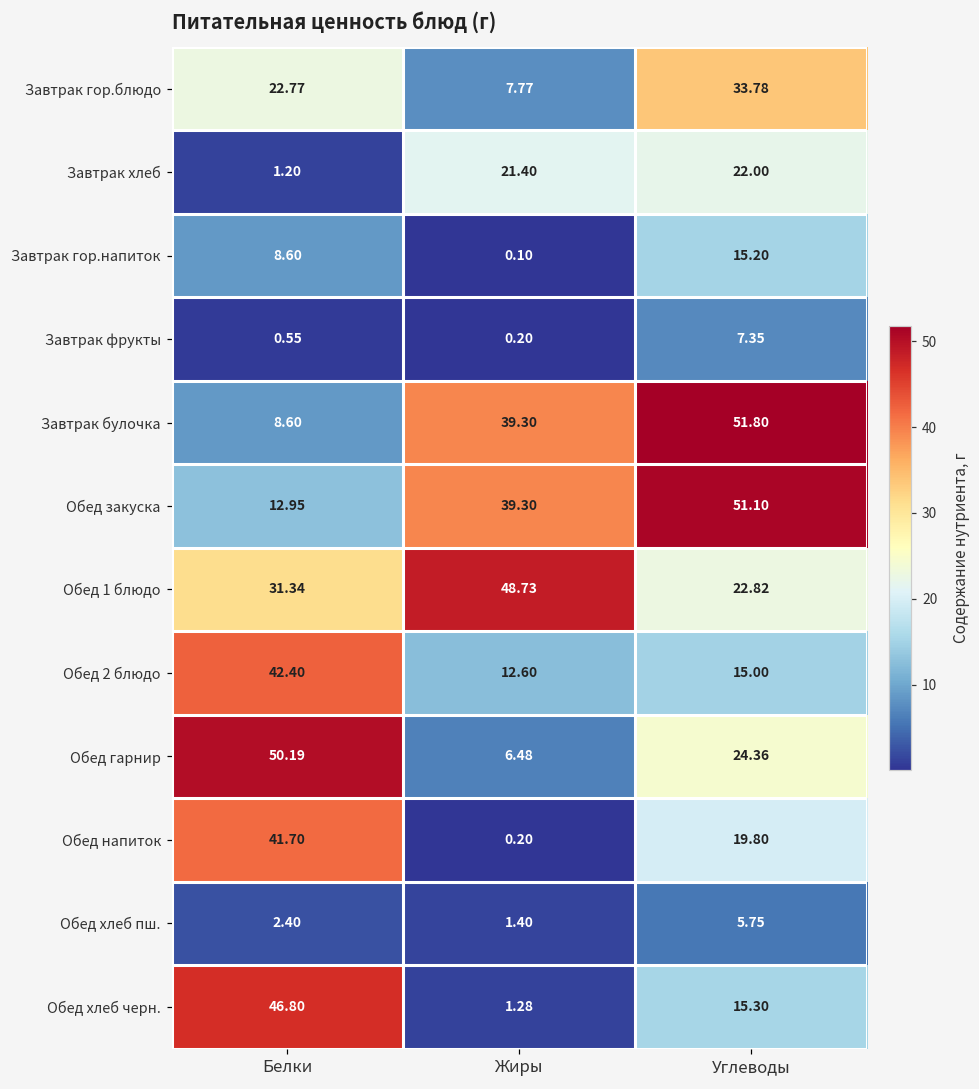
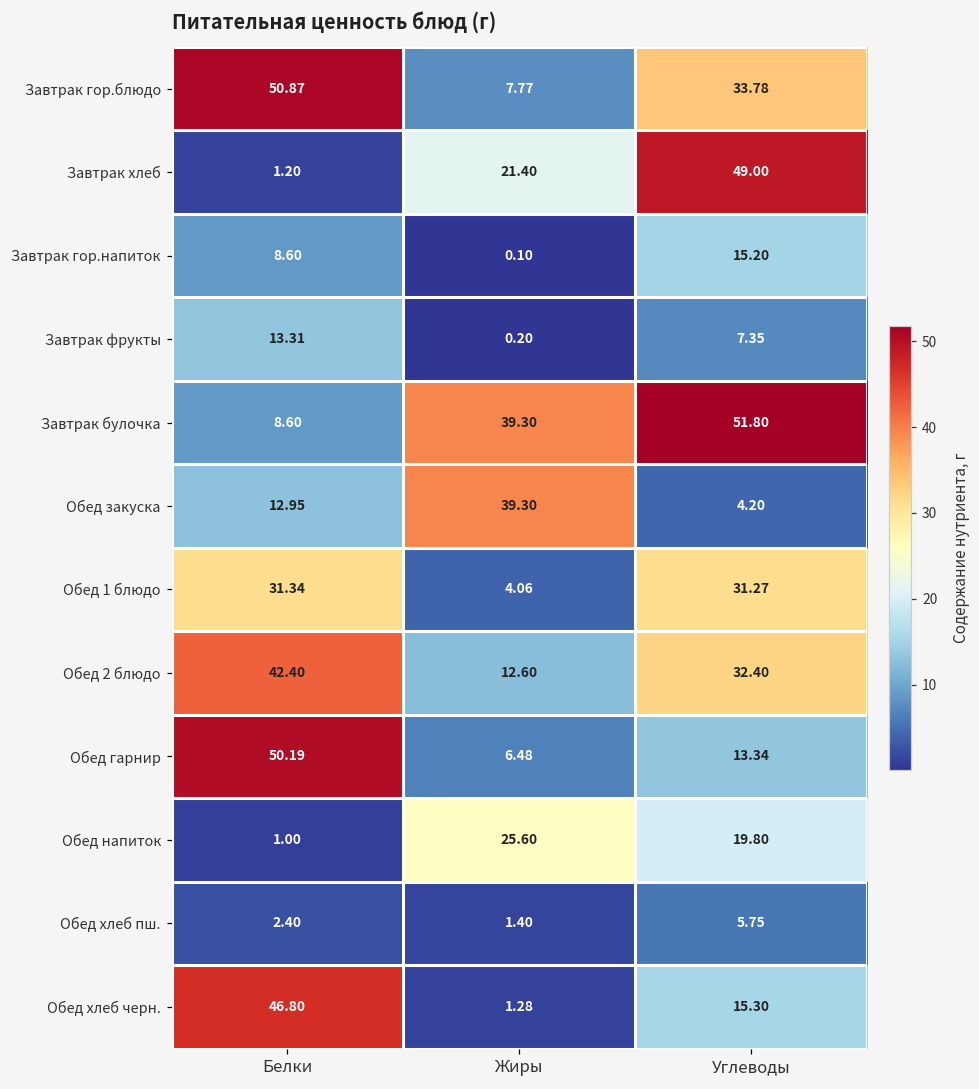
Завтрак гор.блюдо, Белки: 22.77 -> 50.87
Завтрак хлеб, Углеводы: 22.00 -> 49.00
Завтрак фрукты, Белки: 0.55 -> 13.31
Обед закуска, Углеводы: 51.10 -> 4.20
Обед 1 блюдо, Жиры: 48.73 -> 4.06
Обед 1 блюдо, Углеводы: 22.82 -> 31.27
Обед 2 блюдо, Углеводы: 15.00 -> 32.40
Обед гарнир, Углеводы: 24.36 -> 13.34
Обед напиток, Белки: 41.70 -> 1.00
Обед напиток, Жиры: 0.20 -> 25.60
